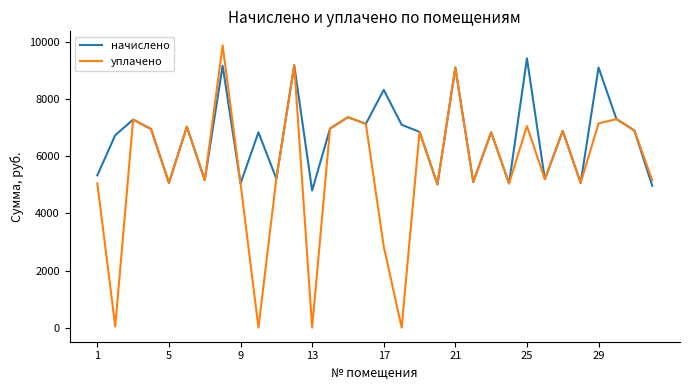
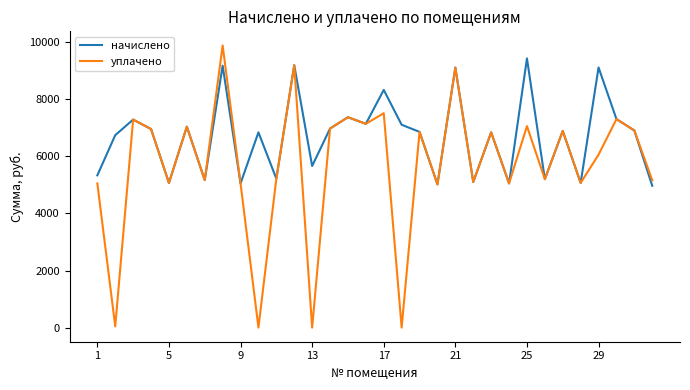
начислено, 13: 4800 -> 5700
уплачено, 17: 2800 -> 7500
уплачено, 29: 7200 -> 6100
